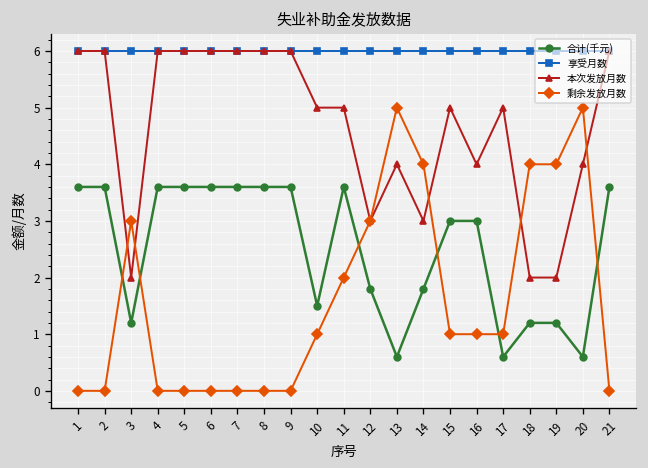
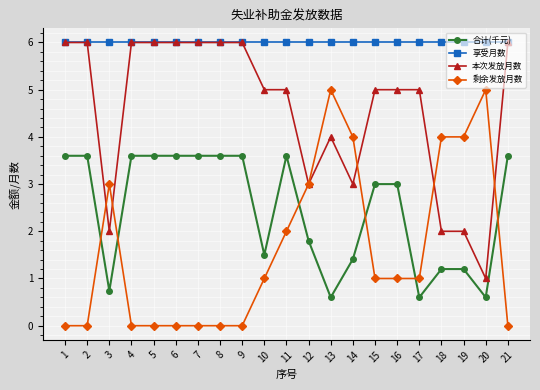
合计(千元), 3: 1.2 -> 0.7
合计(千元), 14: 1.8 -> 1.4
本次发放月数, 16: 4 -> 5
本次发放月数, 20: 4 -> 1
